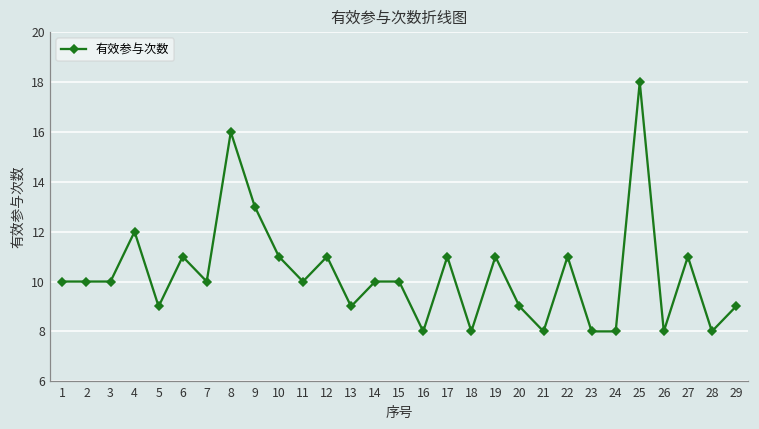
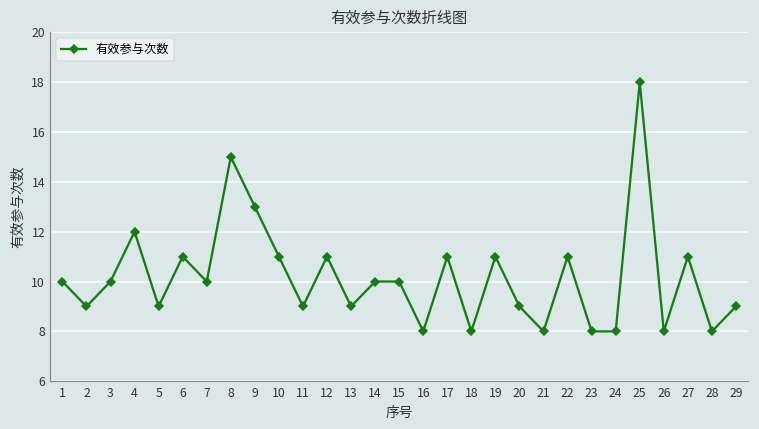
2: 10 -> 9
8: 16 -> 15
11: 10 -> 9
